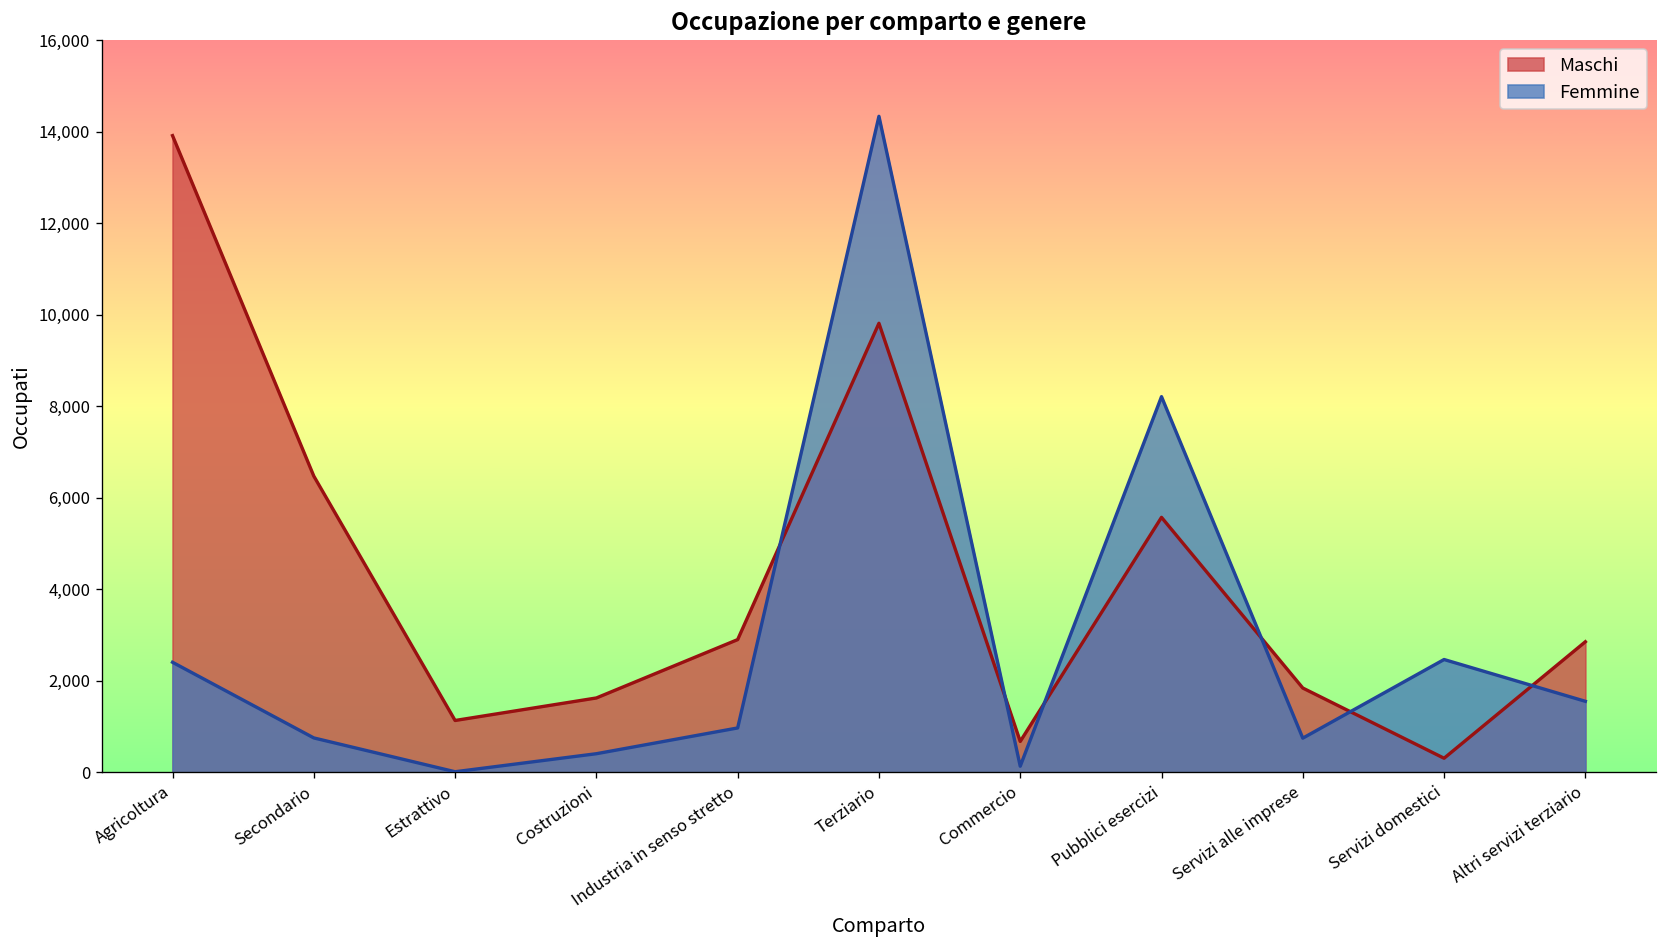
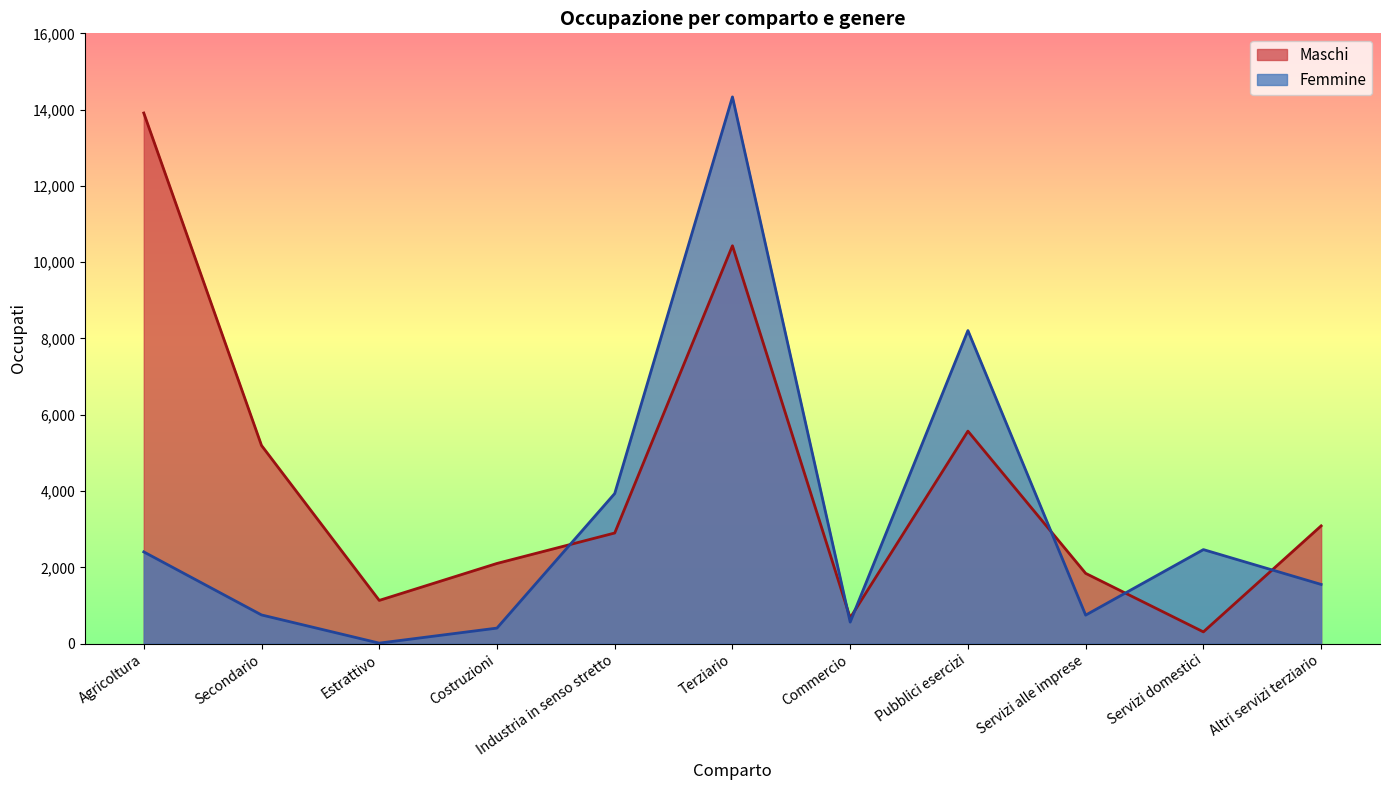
Maschi, Secondario: 6,500 -> 5,200
Maschi, Costruzioni: 1,600 -> 2,100
Femmine, Industria in senso stretto: 1,000 -> 3,900
Maschi, Terziario: 9,800 -> 10,400
Femmine, Commercio: 100 -> 600
Maschi, Altri servizi terziario: 2,900 -> 3,100
